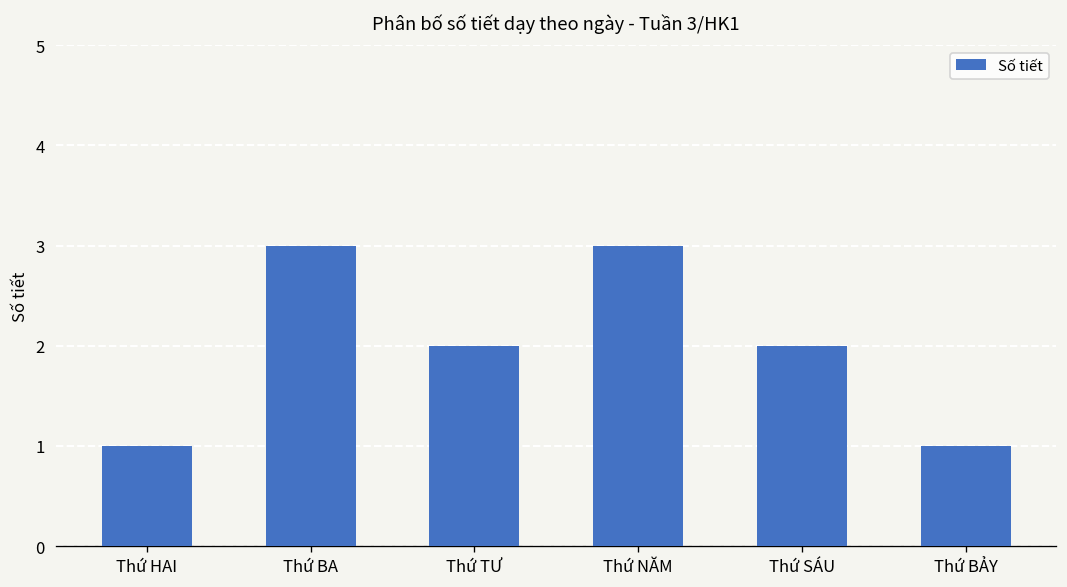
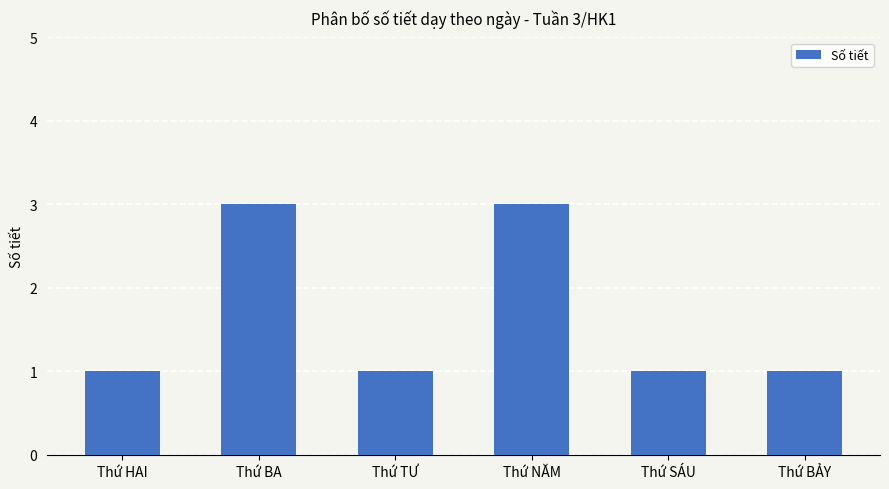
Thứ TƯ: 2 -> 1
Thứ SÁU: 2 -> 1
